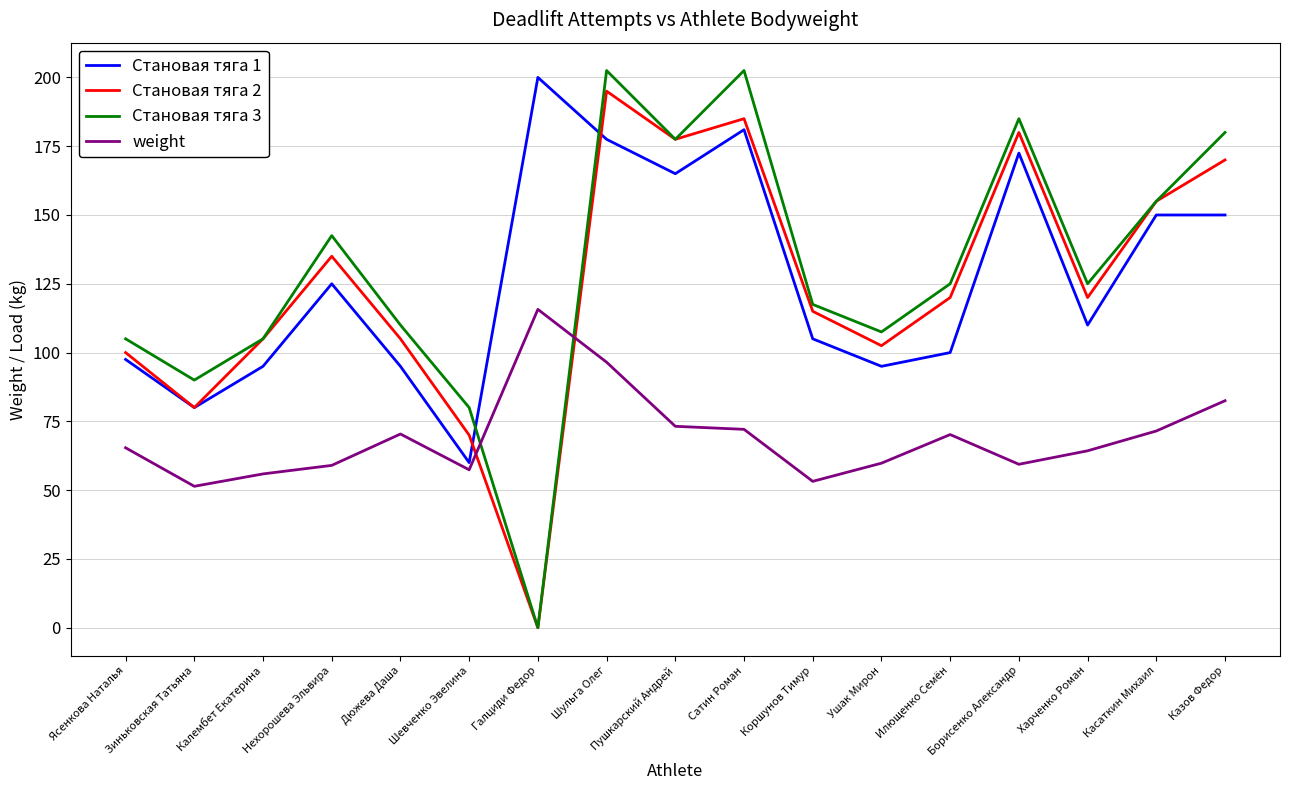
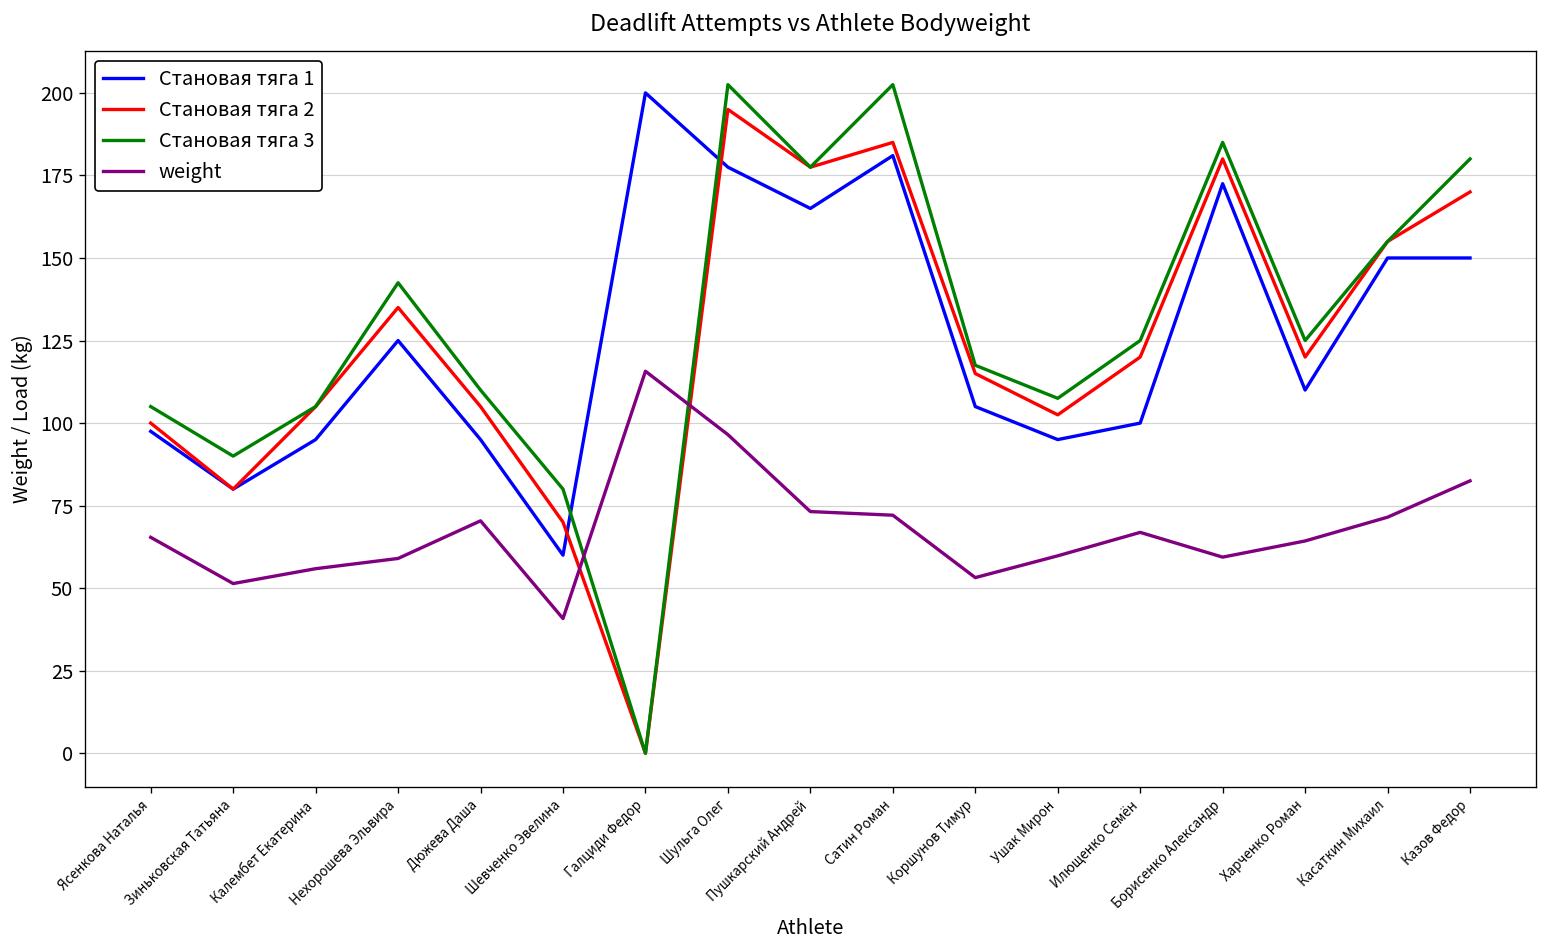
weight, Шевченко Эвелина: 57 -> 41
weight, Илющенко Семён: 70 -> 67
